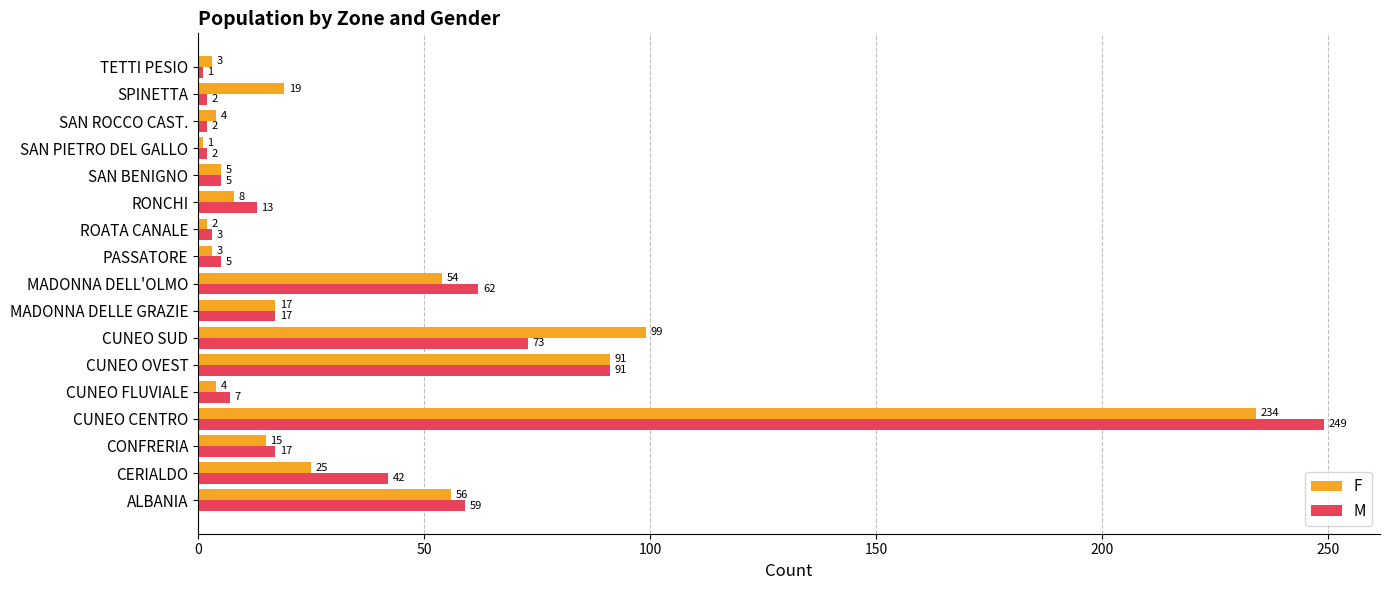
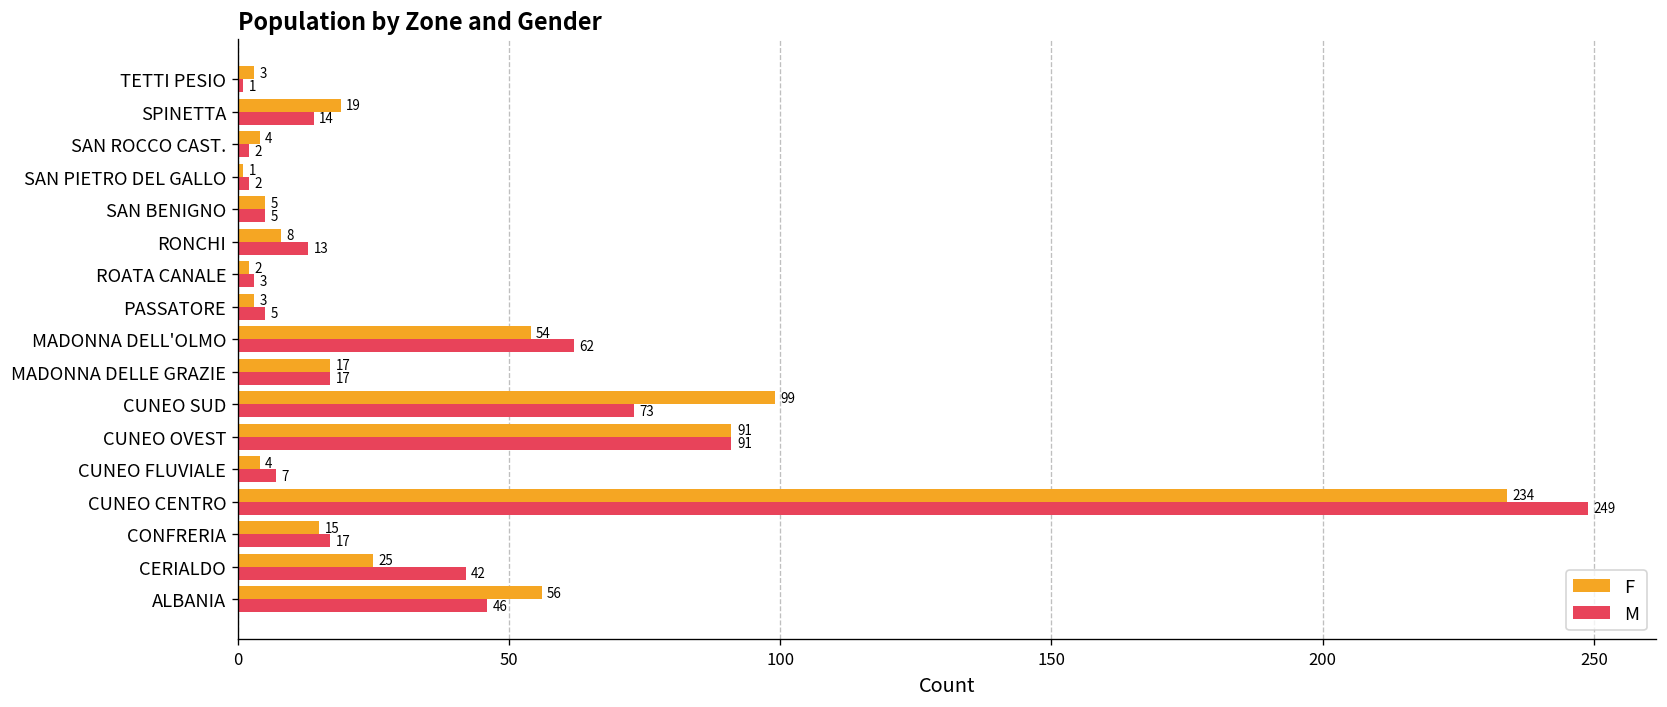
M, SPINETTA: 2 -> 14
M, ALBANIA: 59 -> 46
